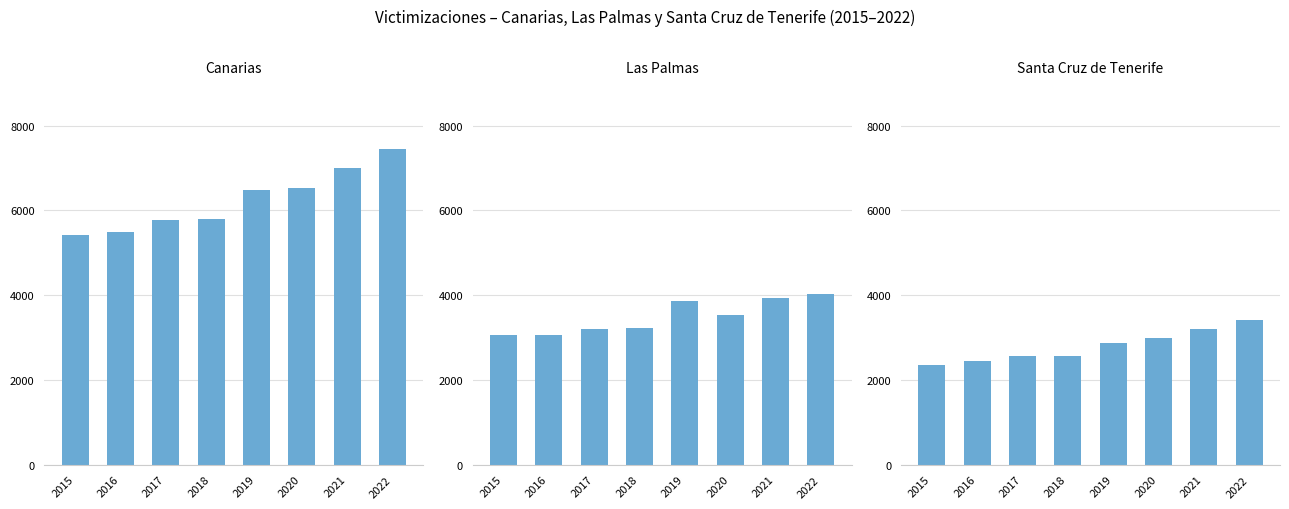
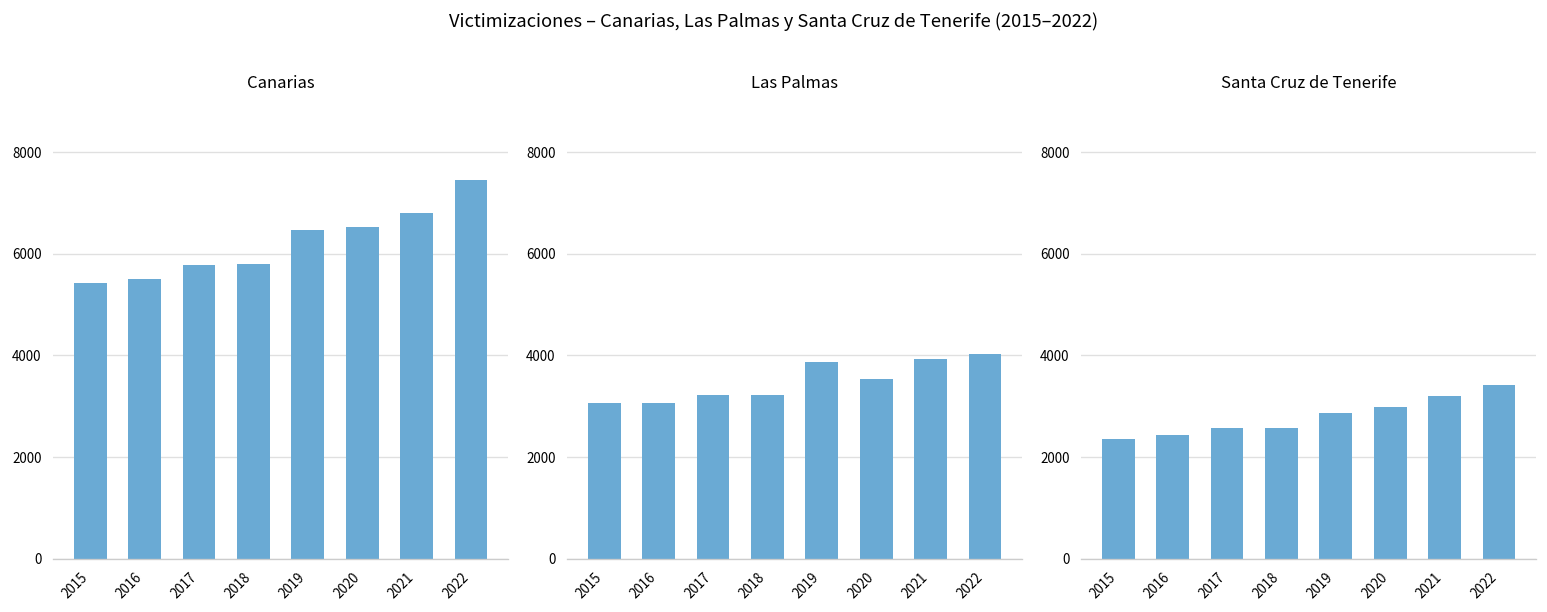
Canarias, 2021: 7000 -> 6800
